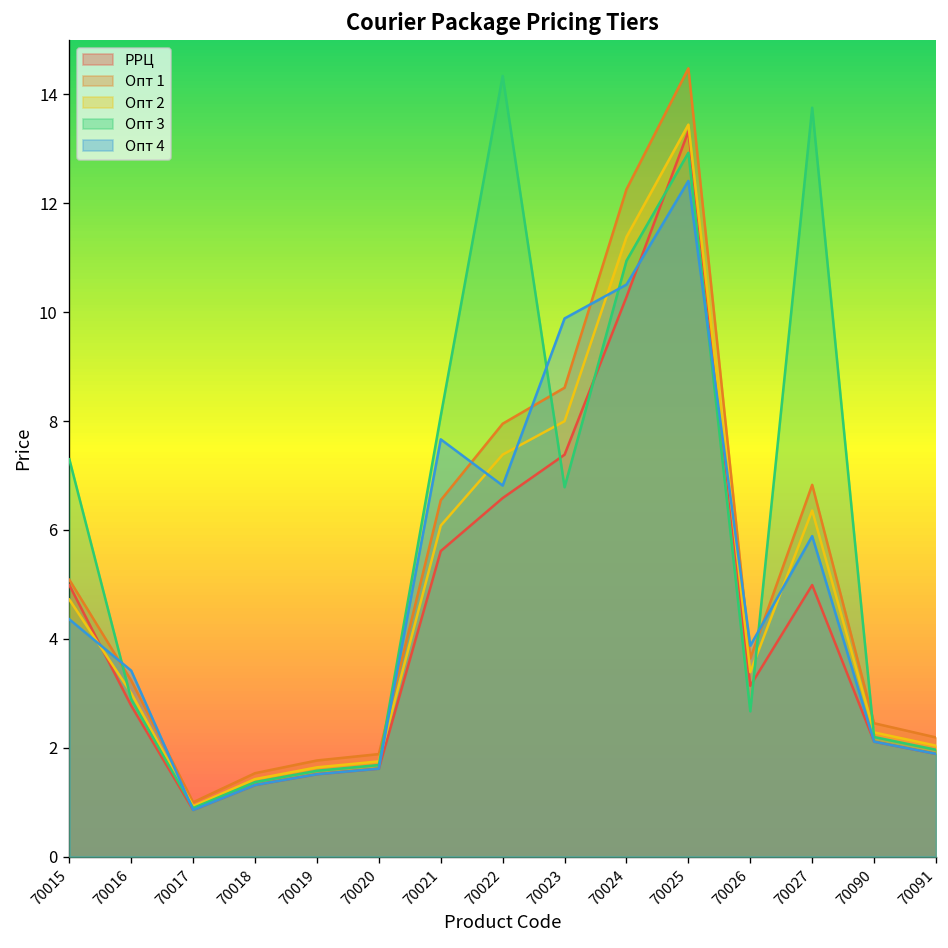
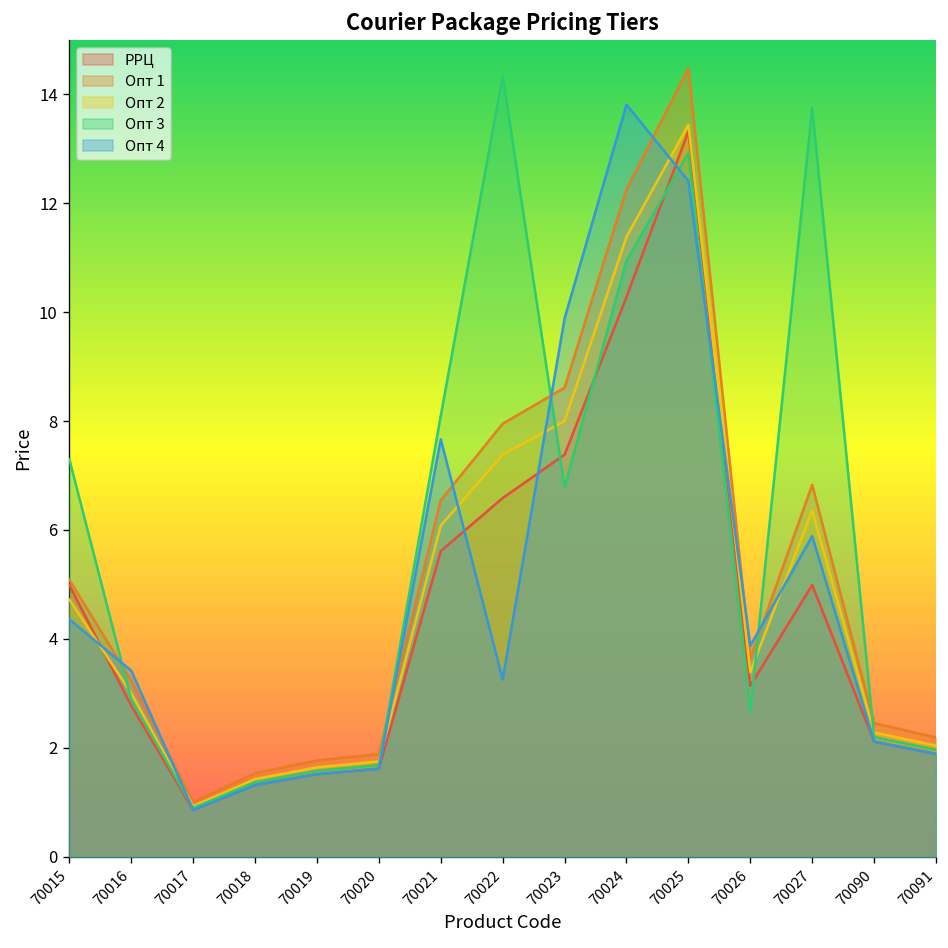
Опт 4, 70022: 6.8 -> 3.3
Опт 4, 70024: 10.5 -> 13.8
